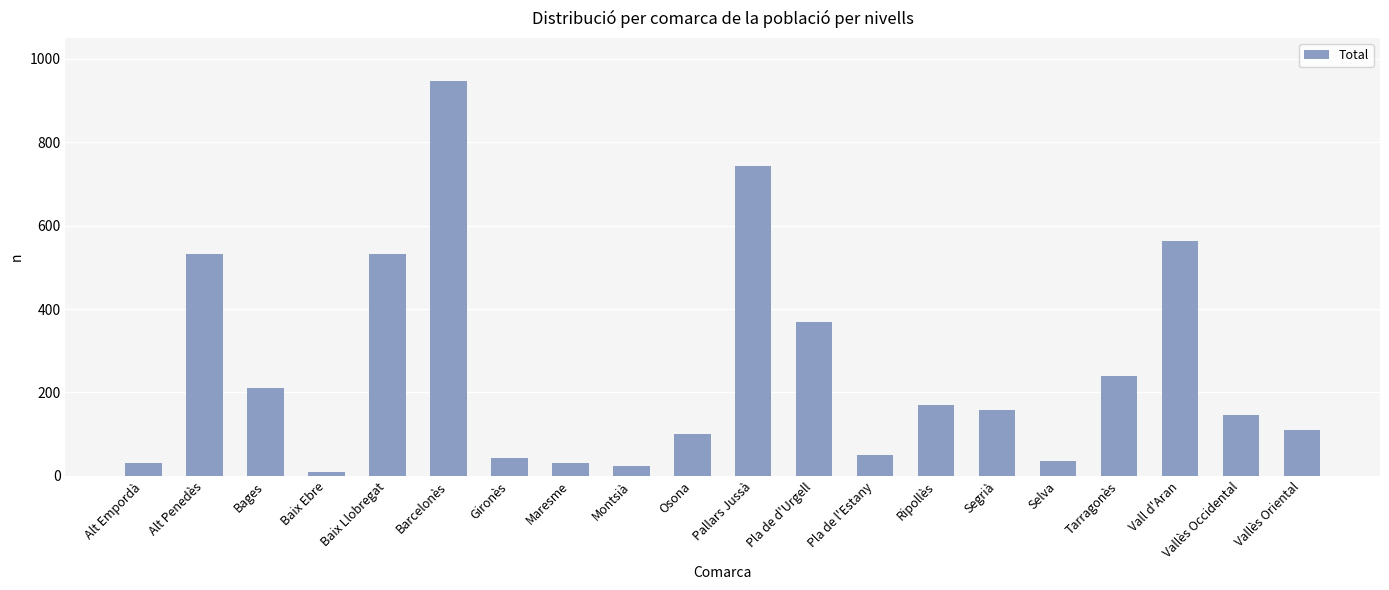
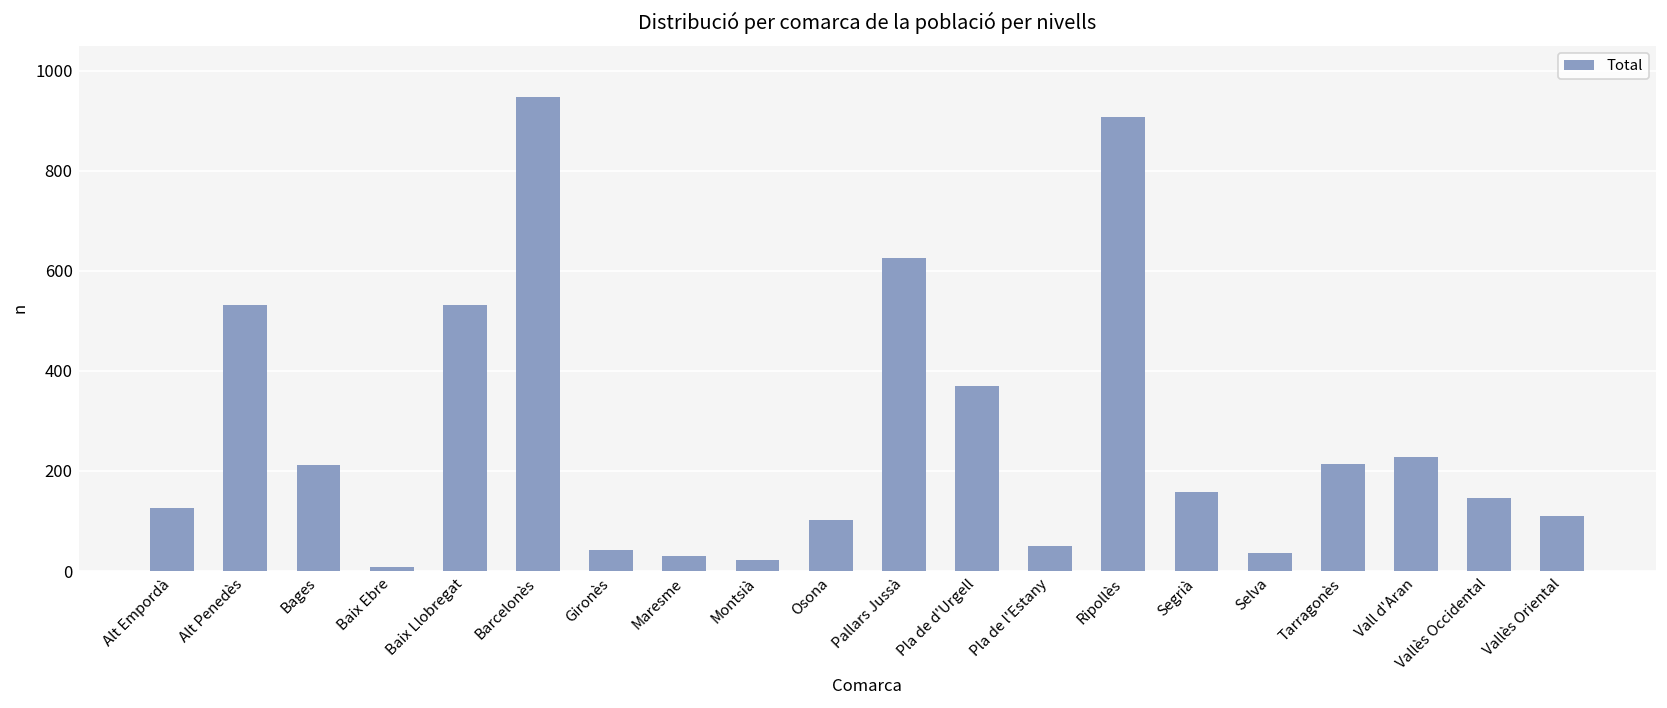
Alt Empordà: 30 -> 130
Pallars Jussà: 740 -> 630
Ripollès: 170 -> 910
Tarragonès: 240 -> 210
Vall d'Aran: 560 -> 230
